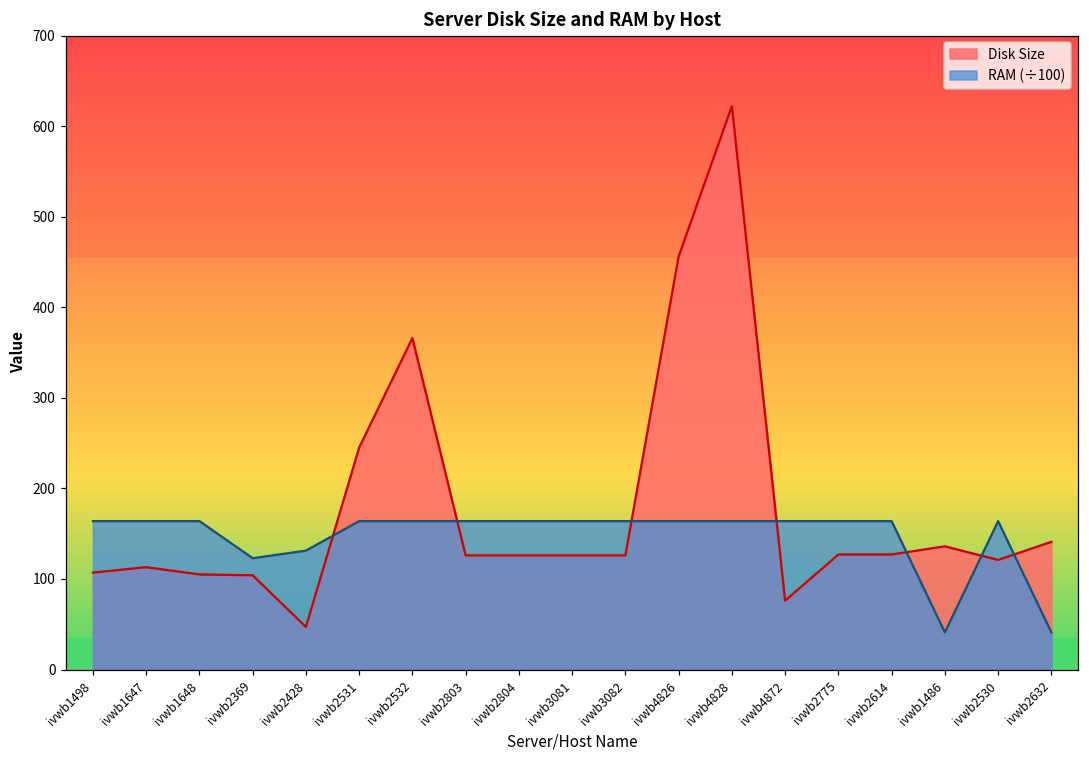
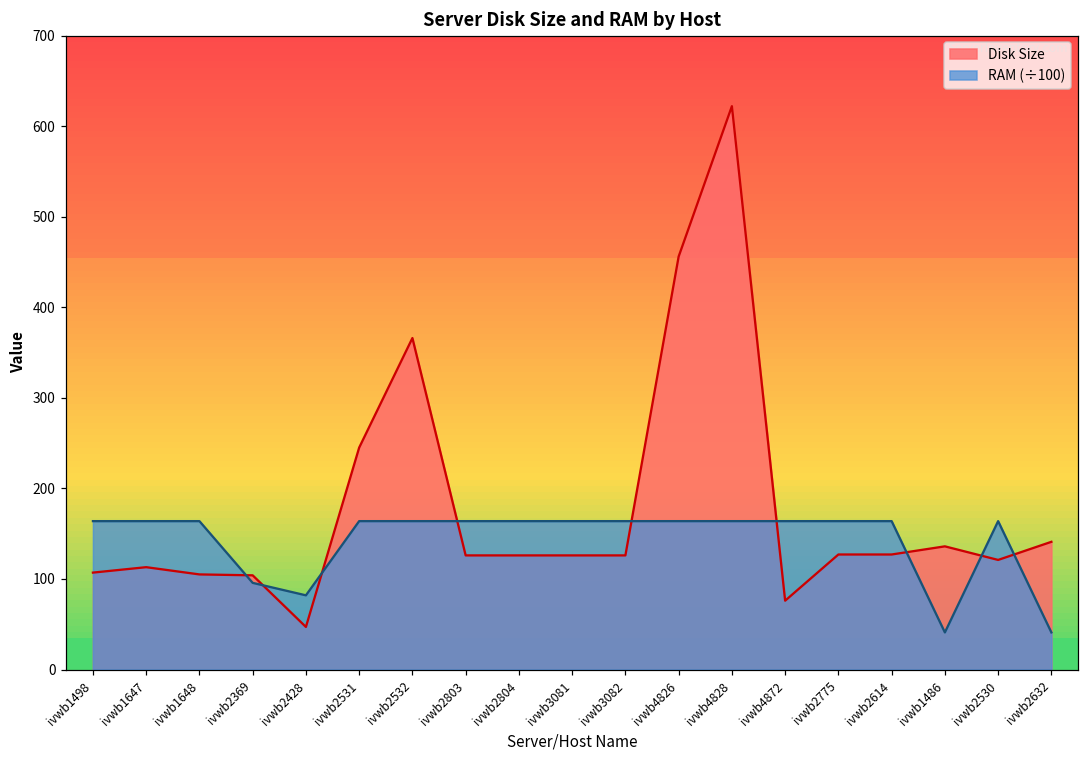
RAM (÷100), ivwb2369: 120 -> 100
RAM (÷100), ivwb2428: 130 -> 80
